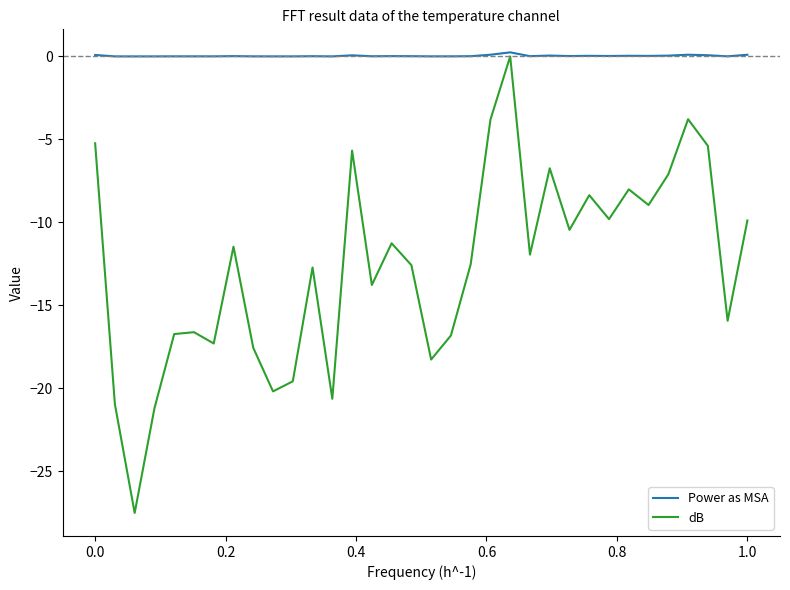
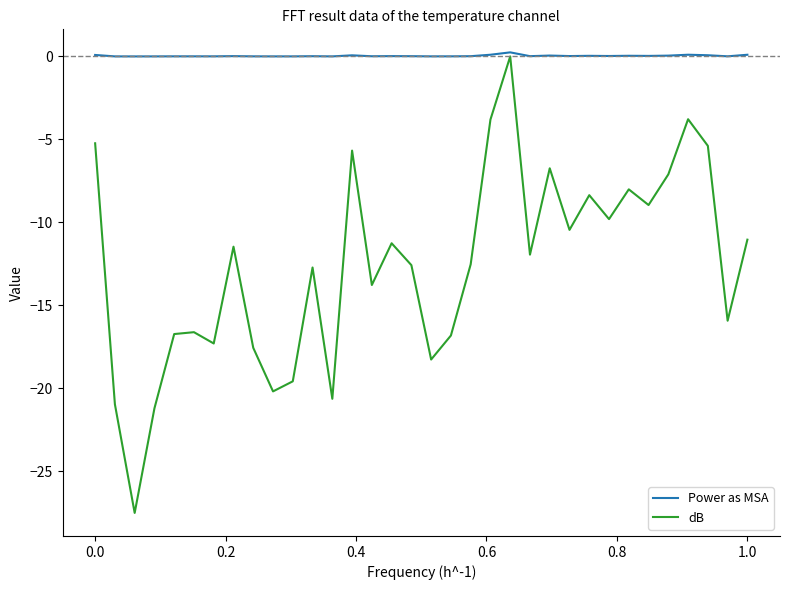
dB, 1.0: -9.9 -> -11.0
